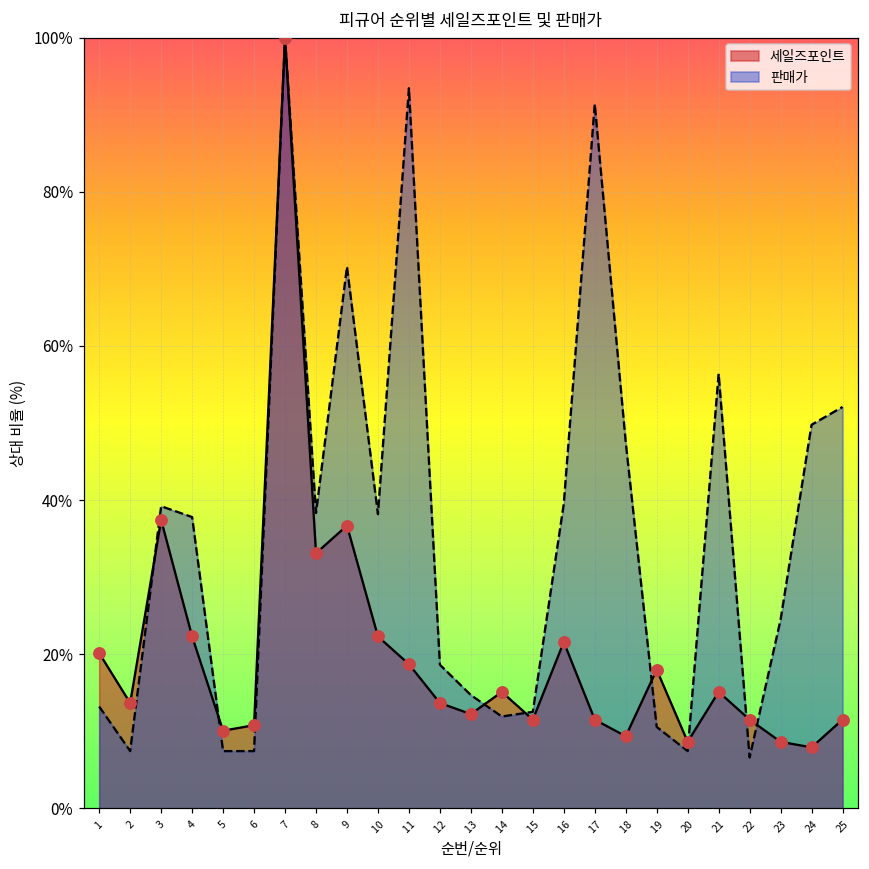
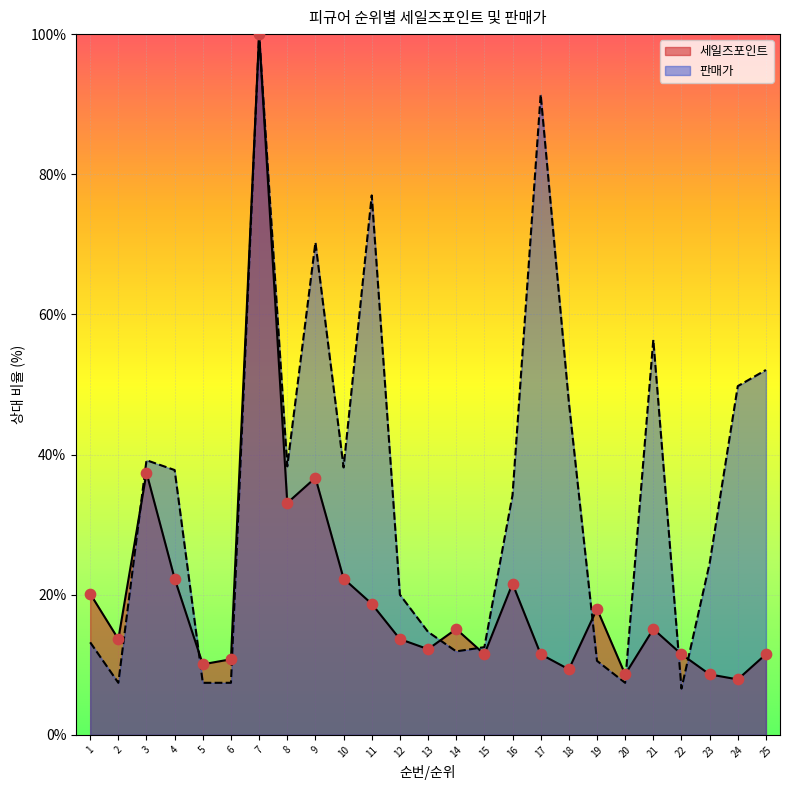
판매가, 11: 93% -> 77%
판매가, 12: 19% -> 20%
판매가, 16: 40% -> 34%
